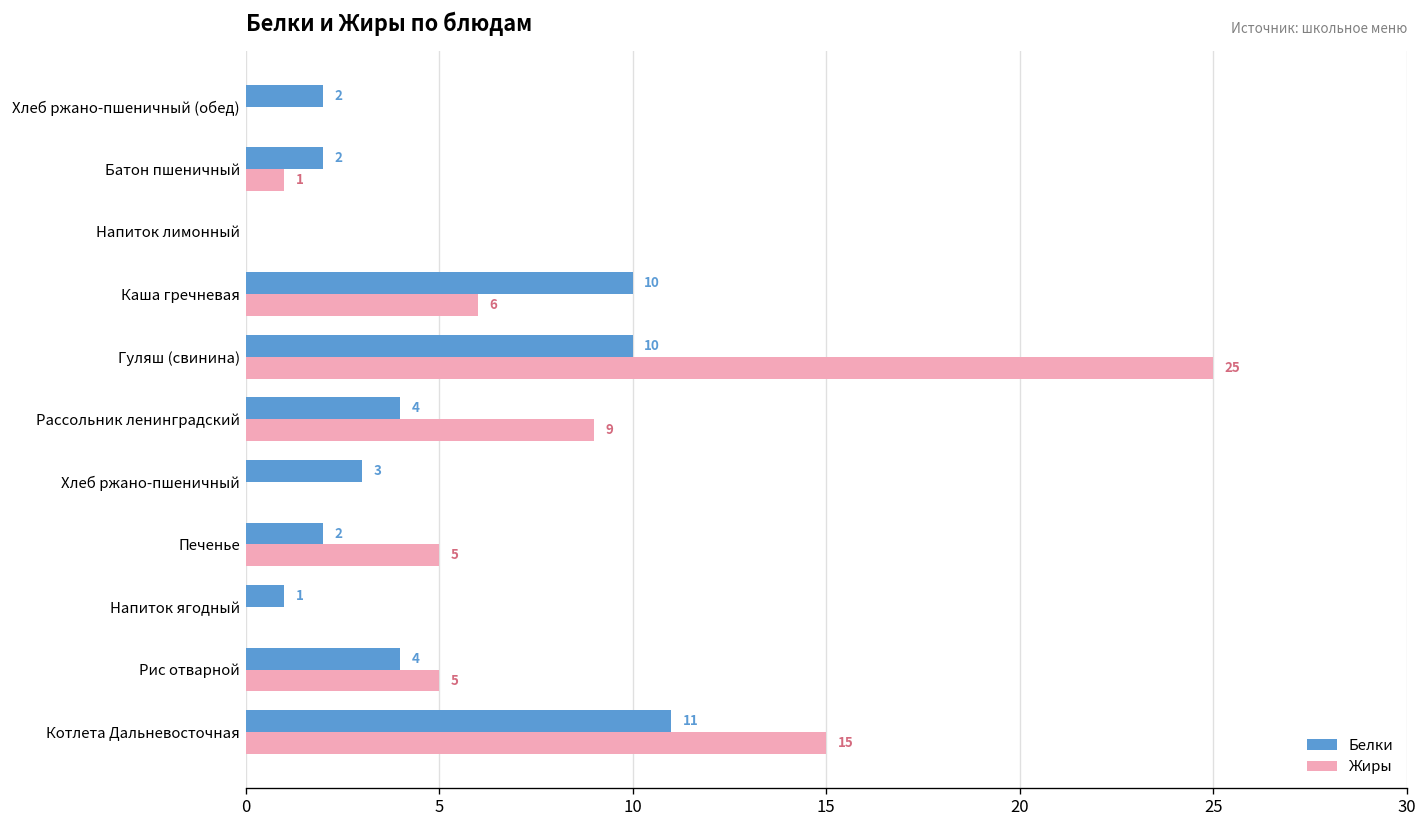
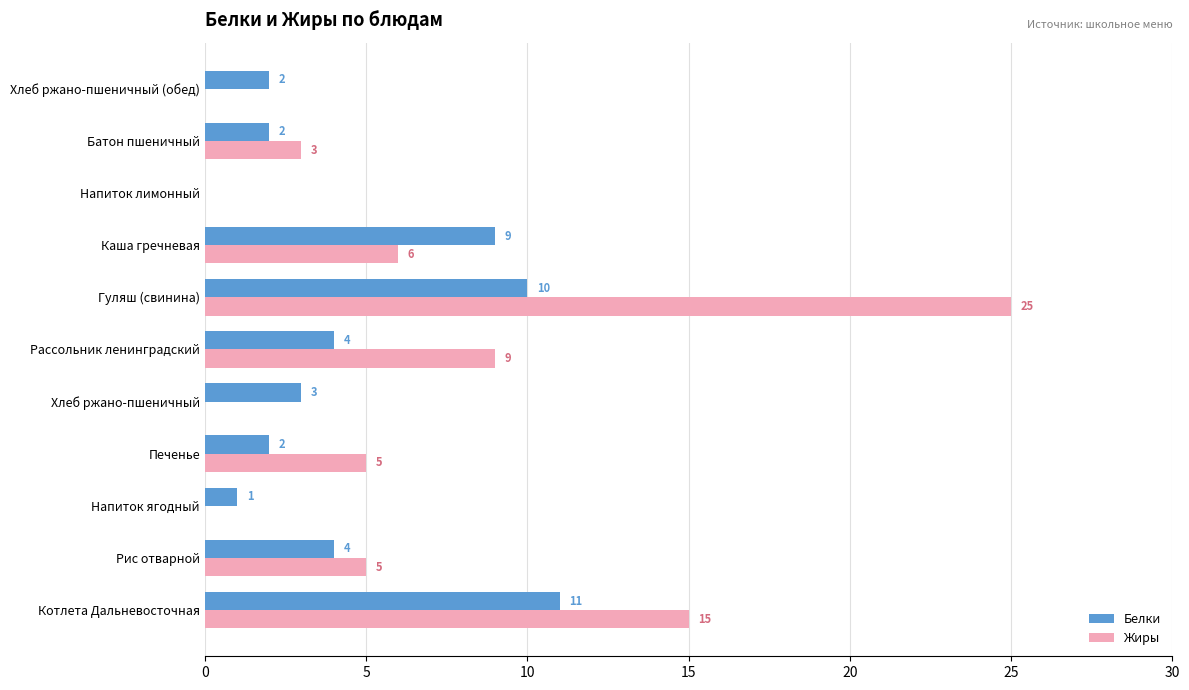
Жиры, Батон пшеничный: 1 -> 3
Белки, Каша гречневая: 10 -> 9
